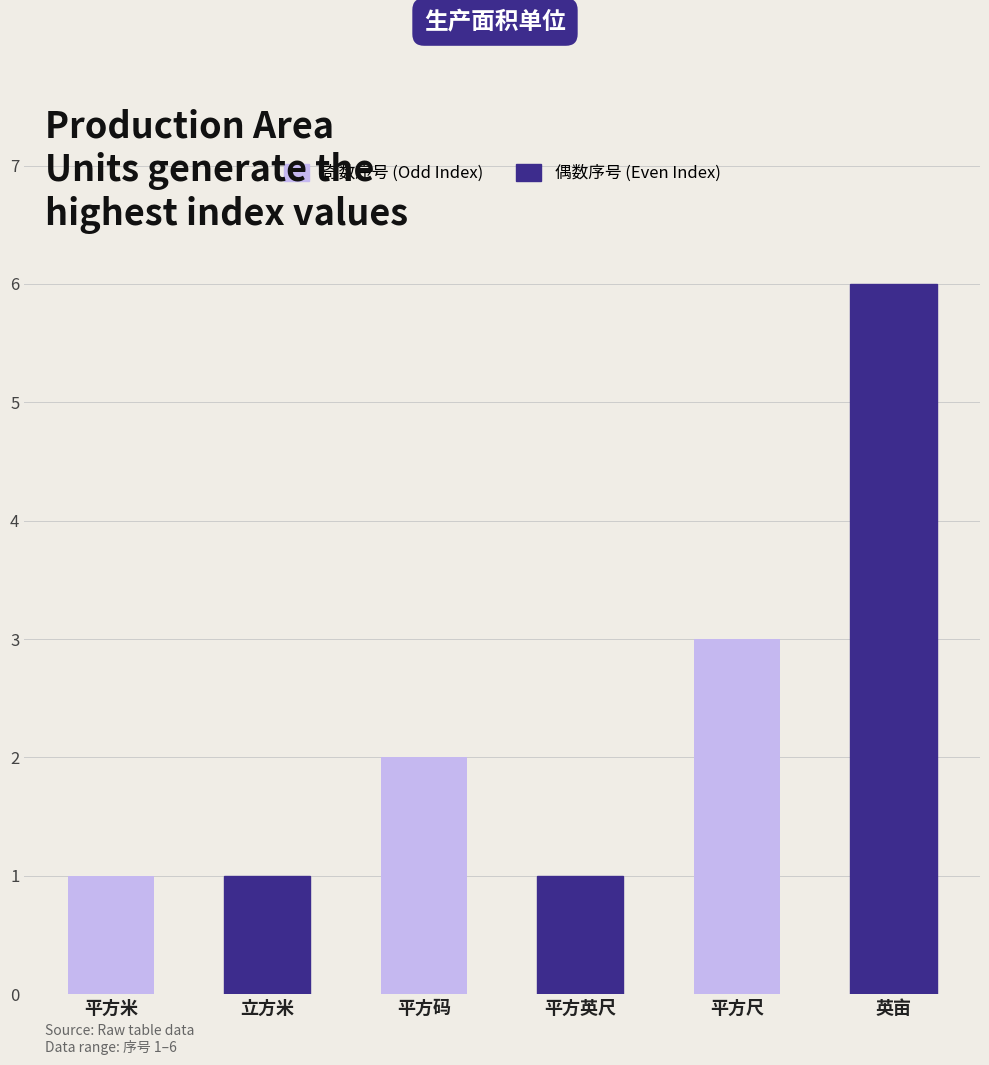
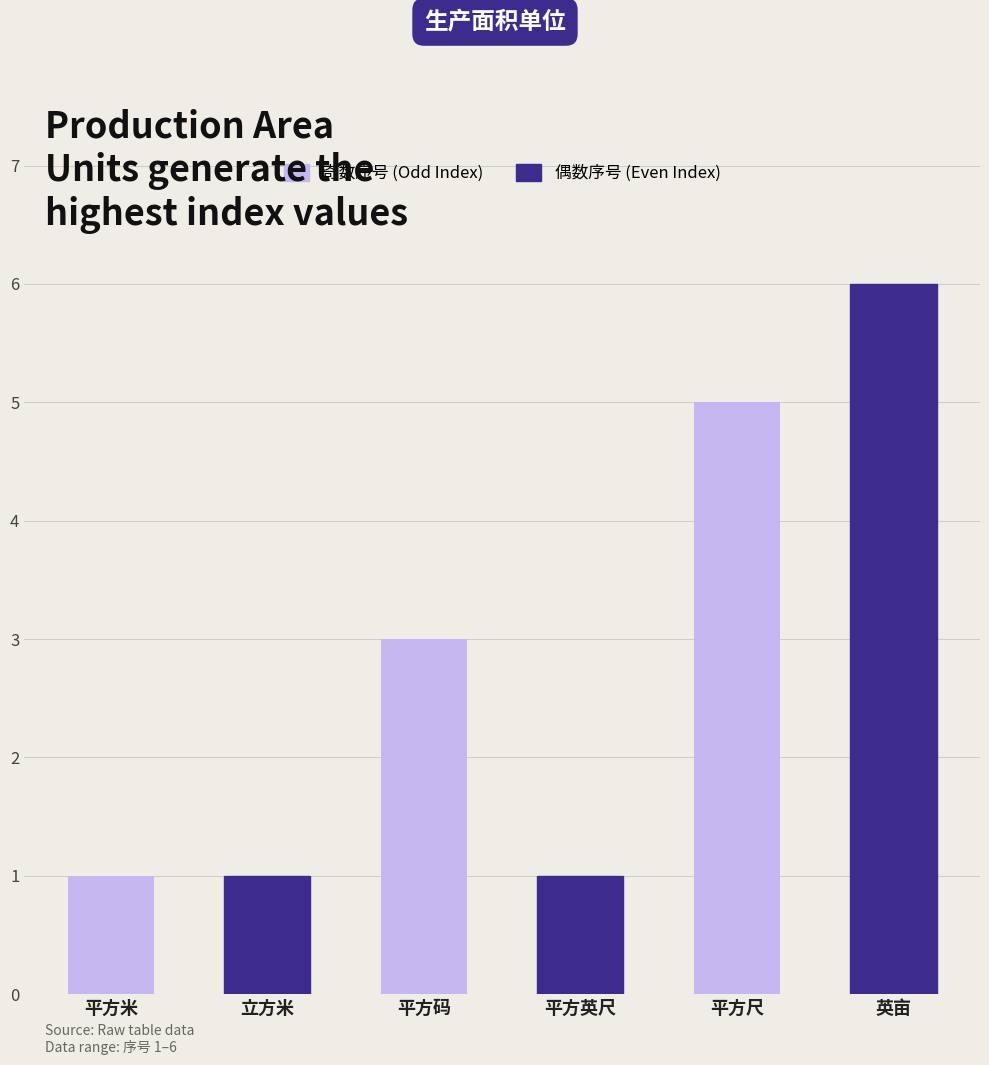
平方码: 2 -> 3
平方尺: 3 -> 5
